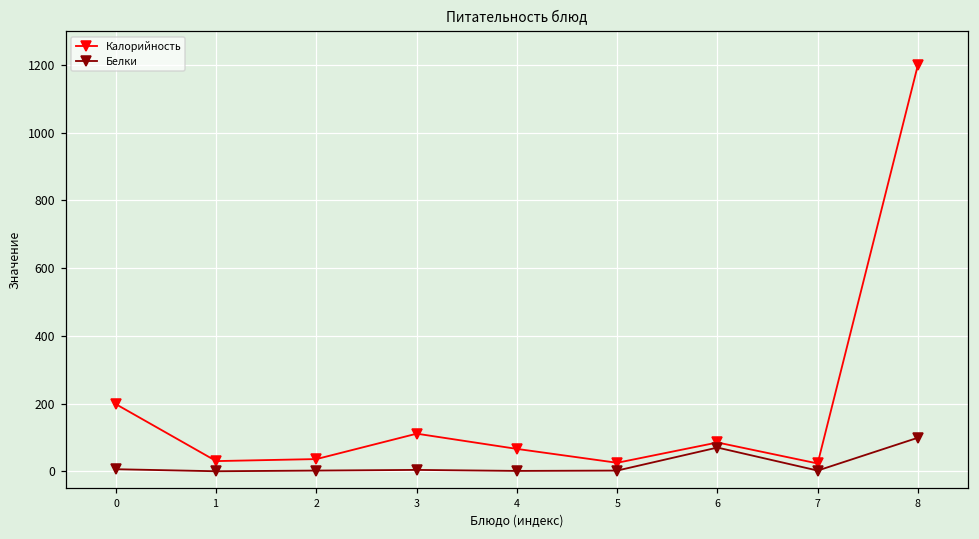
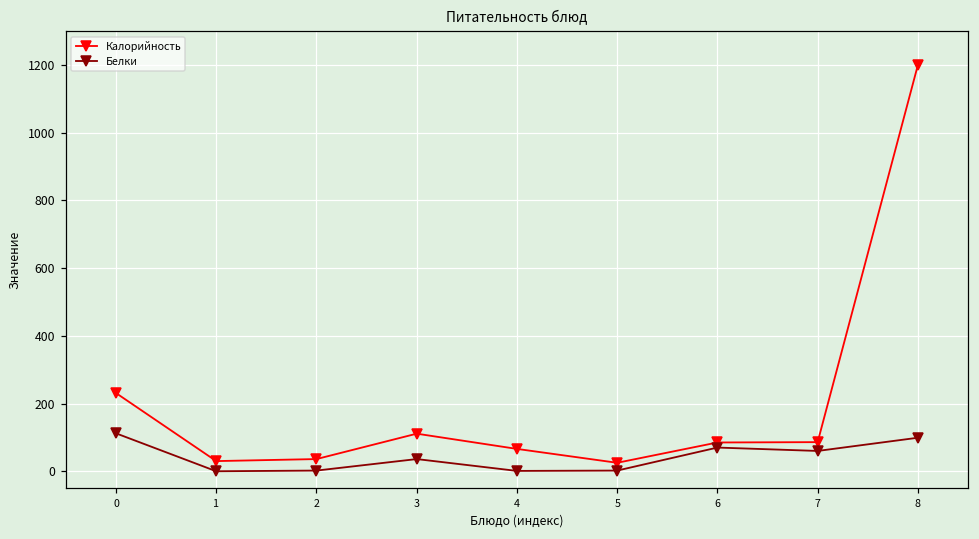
Калорийность, 0: 200 -> 230
Белки, 0: 10 -> 110
Белки, 3: 0 -> 40
Калорийность, 7: 20 -> 90
Белки, 7: 0 -> 60
